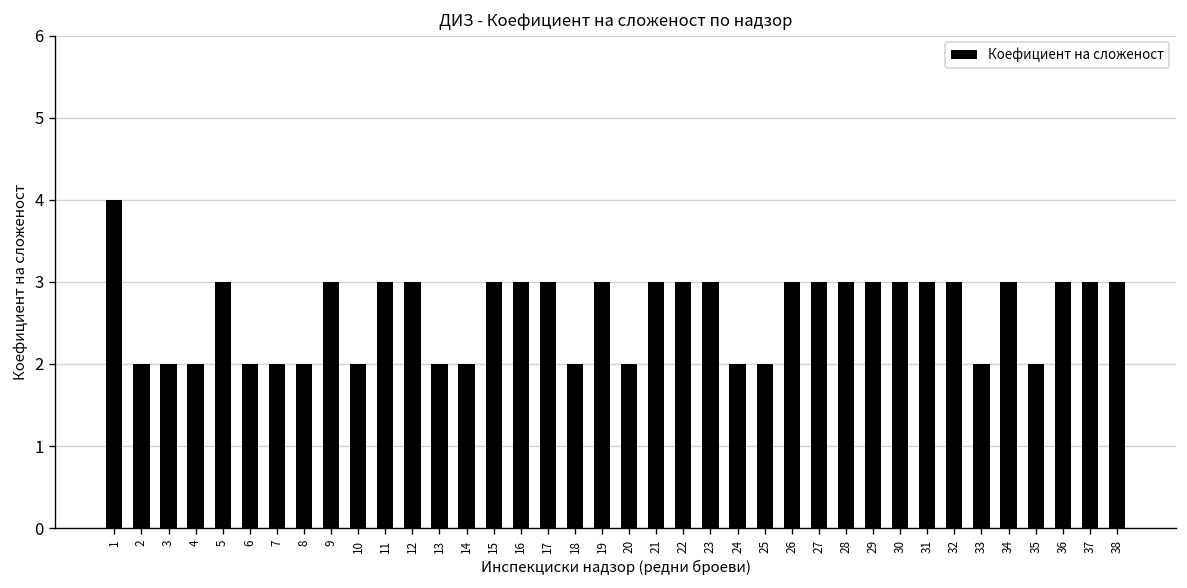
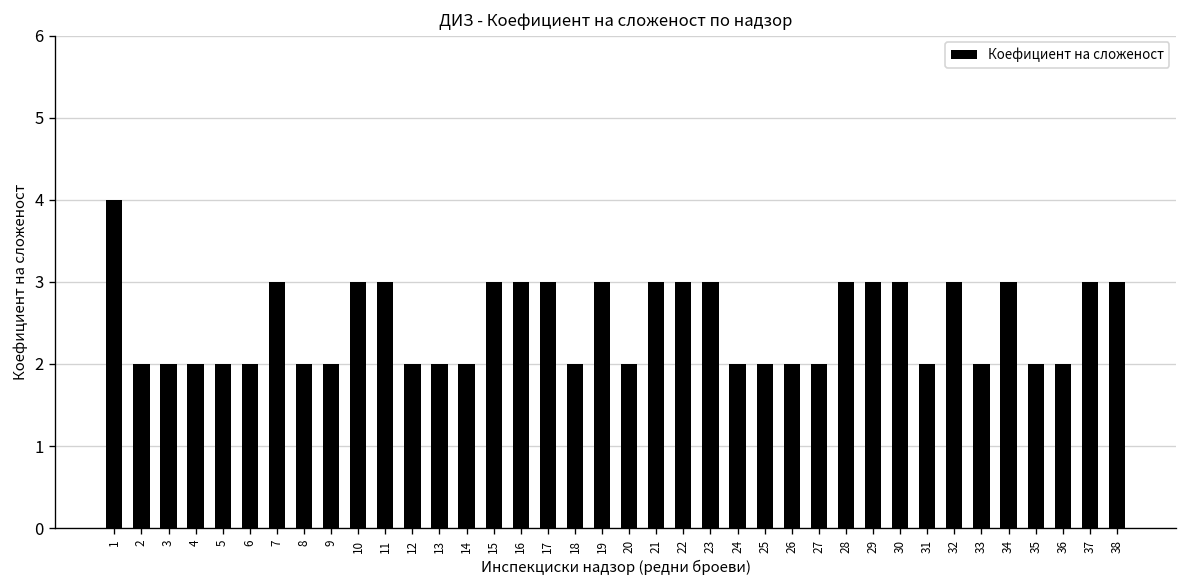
5: 3 -> 2
7: 2 -> 3
9: 3 -> 2
10: 2 -> 3
12: 3 -> 2
26: 3 -> 2
27: 3 -> 2
31: 3 -> 2
36: 3 -> 2
